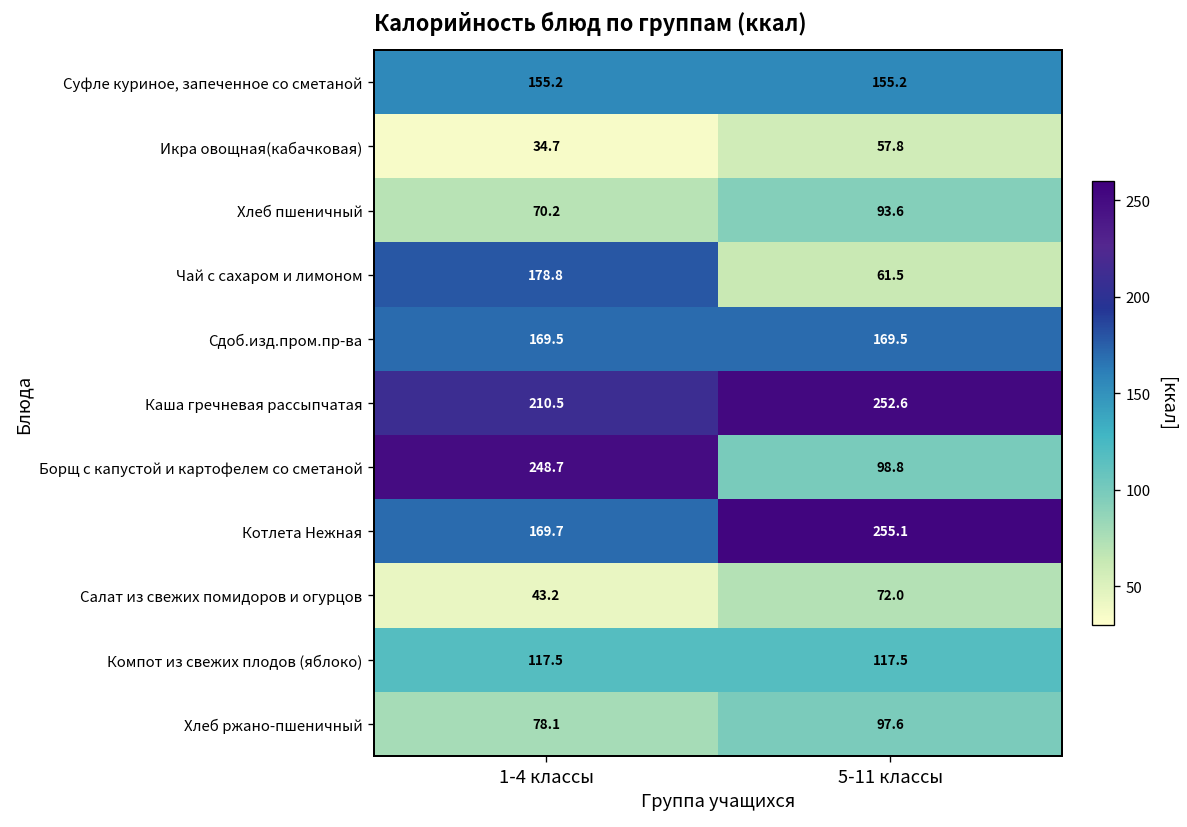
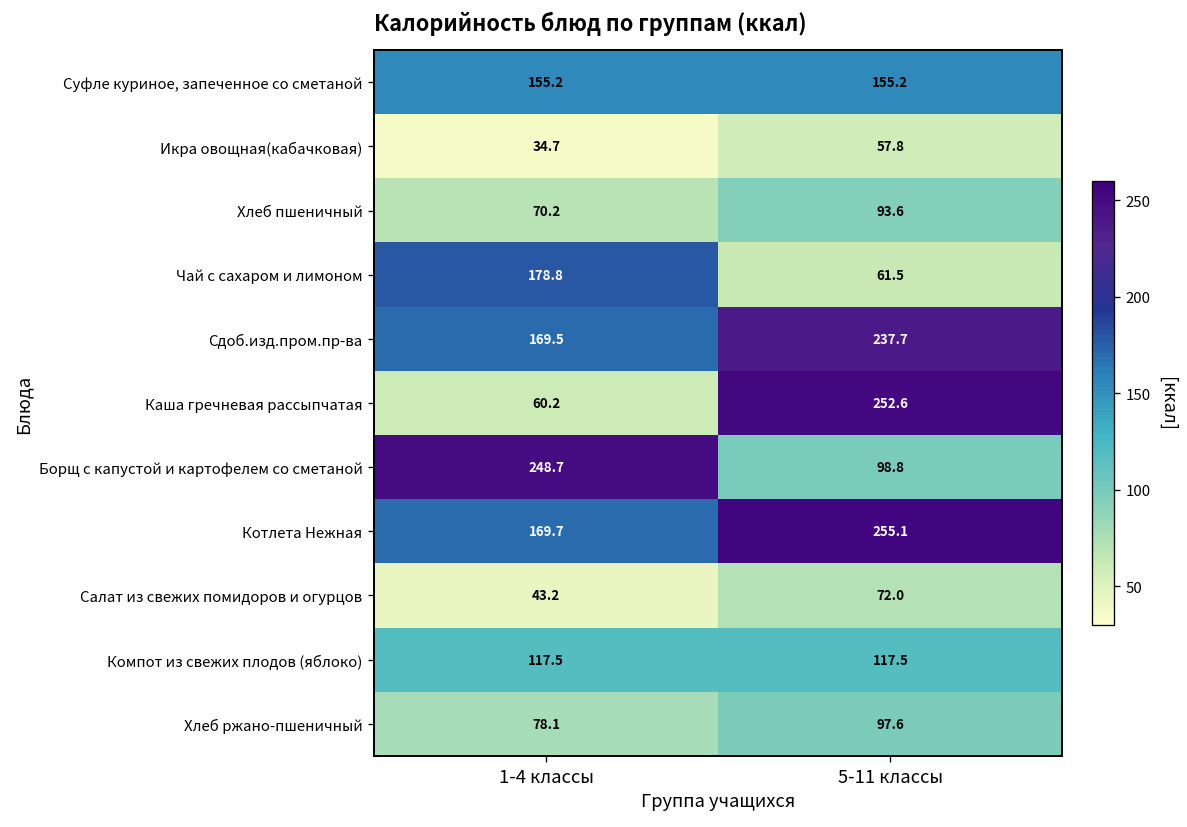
Сдоб.изд.пром.пр-ва, 5-11 классы: 169.5 -> 237.7
Каша гречневая рассыпчатая, 1-4 классы: 210.5 -> 60.2
